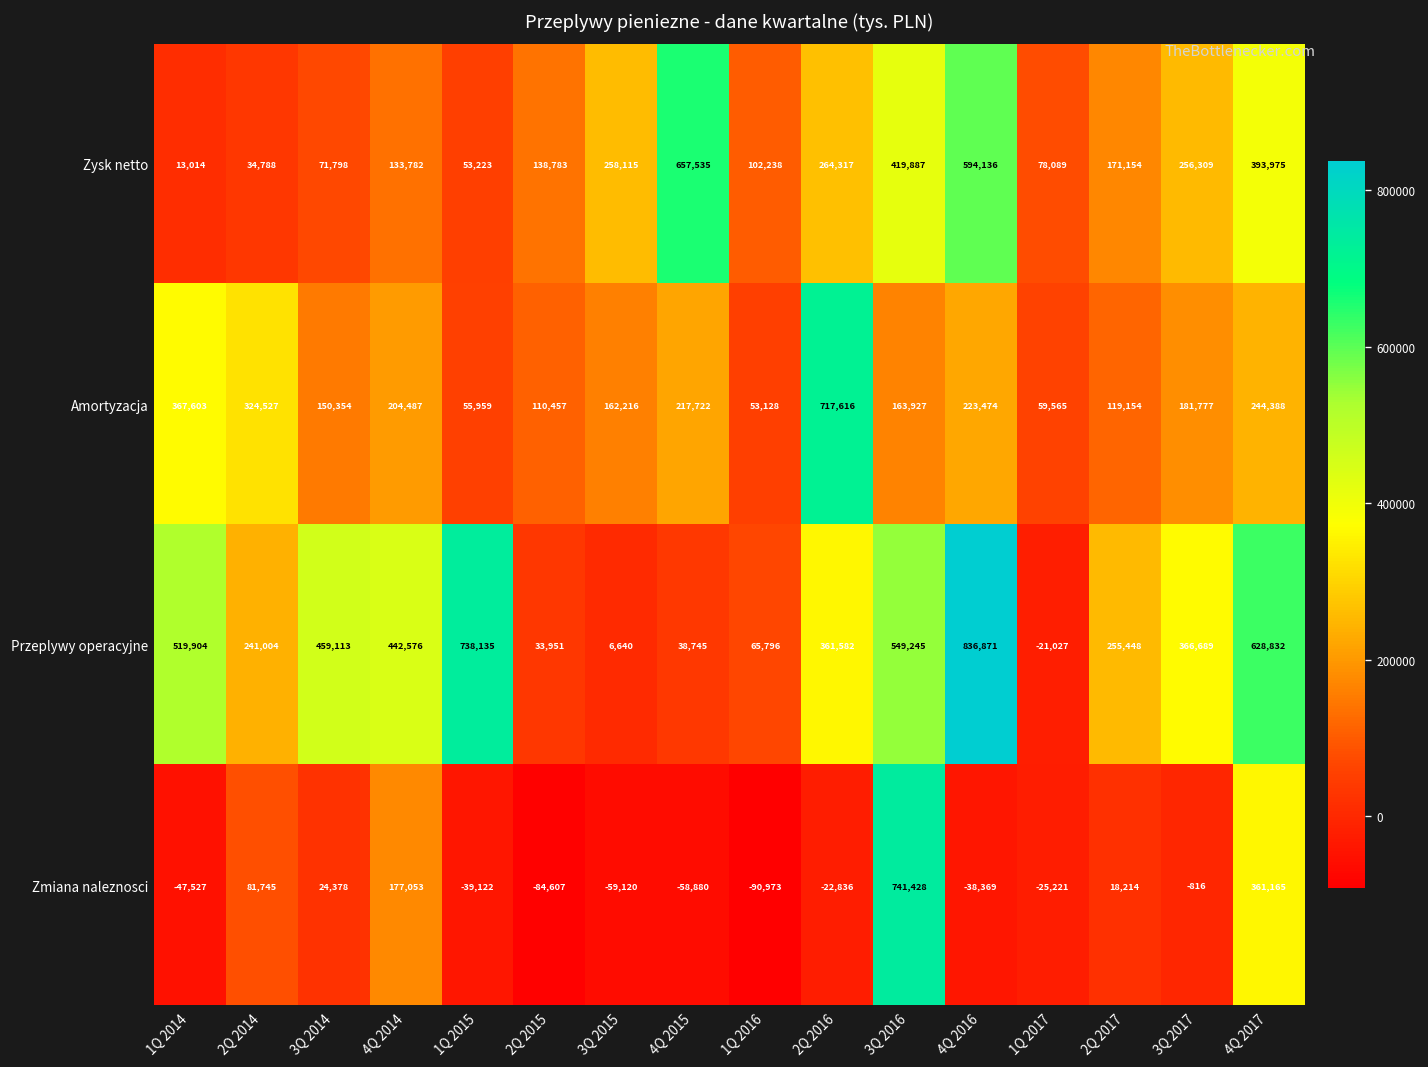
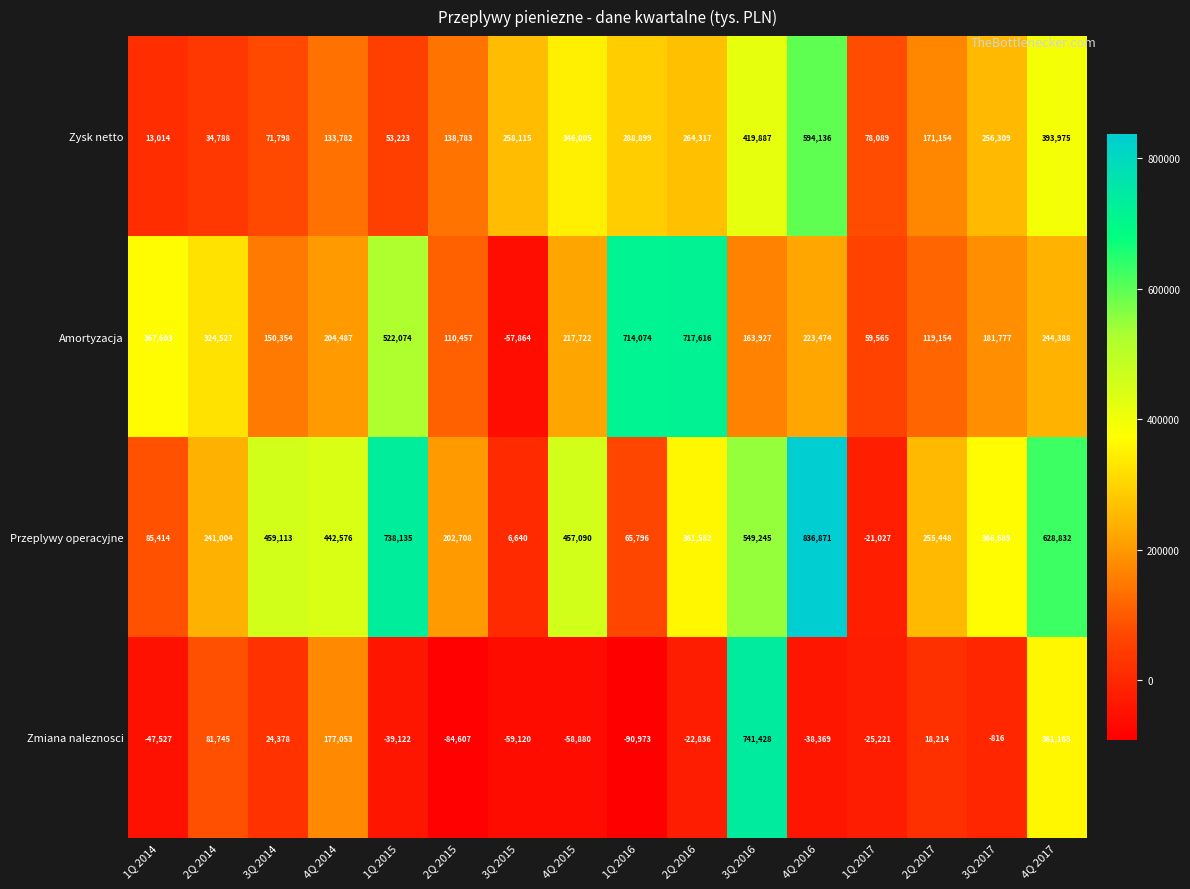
Zysk netto, 4Q 2015: 657,535 -> 346,005
Zysk netto, 1Q 2016: 102,238 -> 288,899
Amortyzacja, 1Q 2015: 55,959 -> 522,074
Amortyzacja, 3Q 2015: 162,216 -> -57,864
Amortyzacja, 1Q 2016: 53,128 -> 714,074
Przeplywy operacyjne, 1Q 2014: 519,904 -> 85,414
Przeplywy operacyjne, 2Q 2015: 33,951 -> 202,708
Przeplywy operacyjne, 4Q 2015: 38,745 -> 457,090
